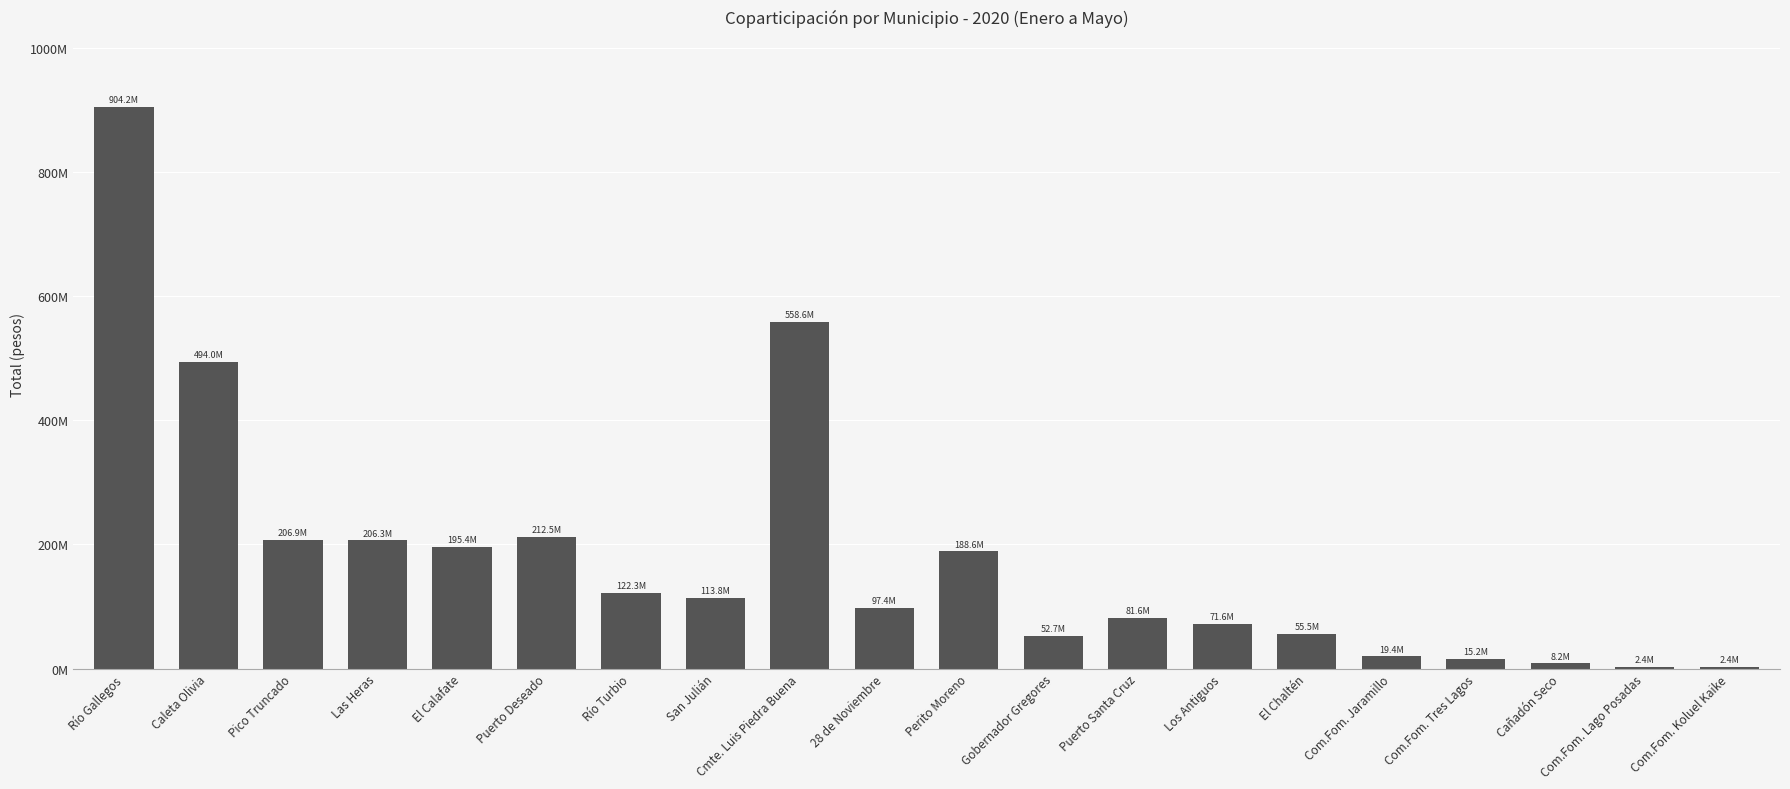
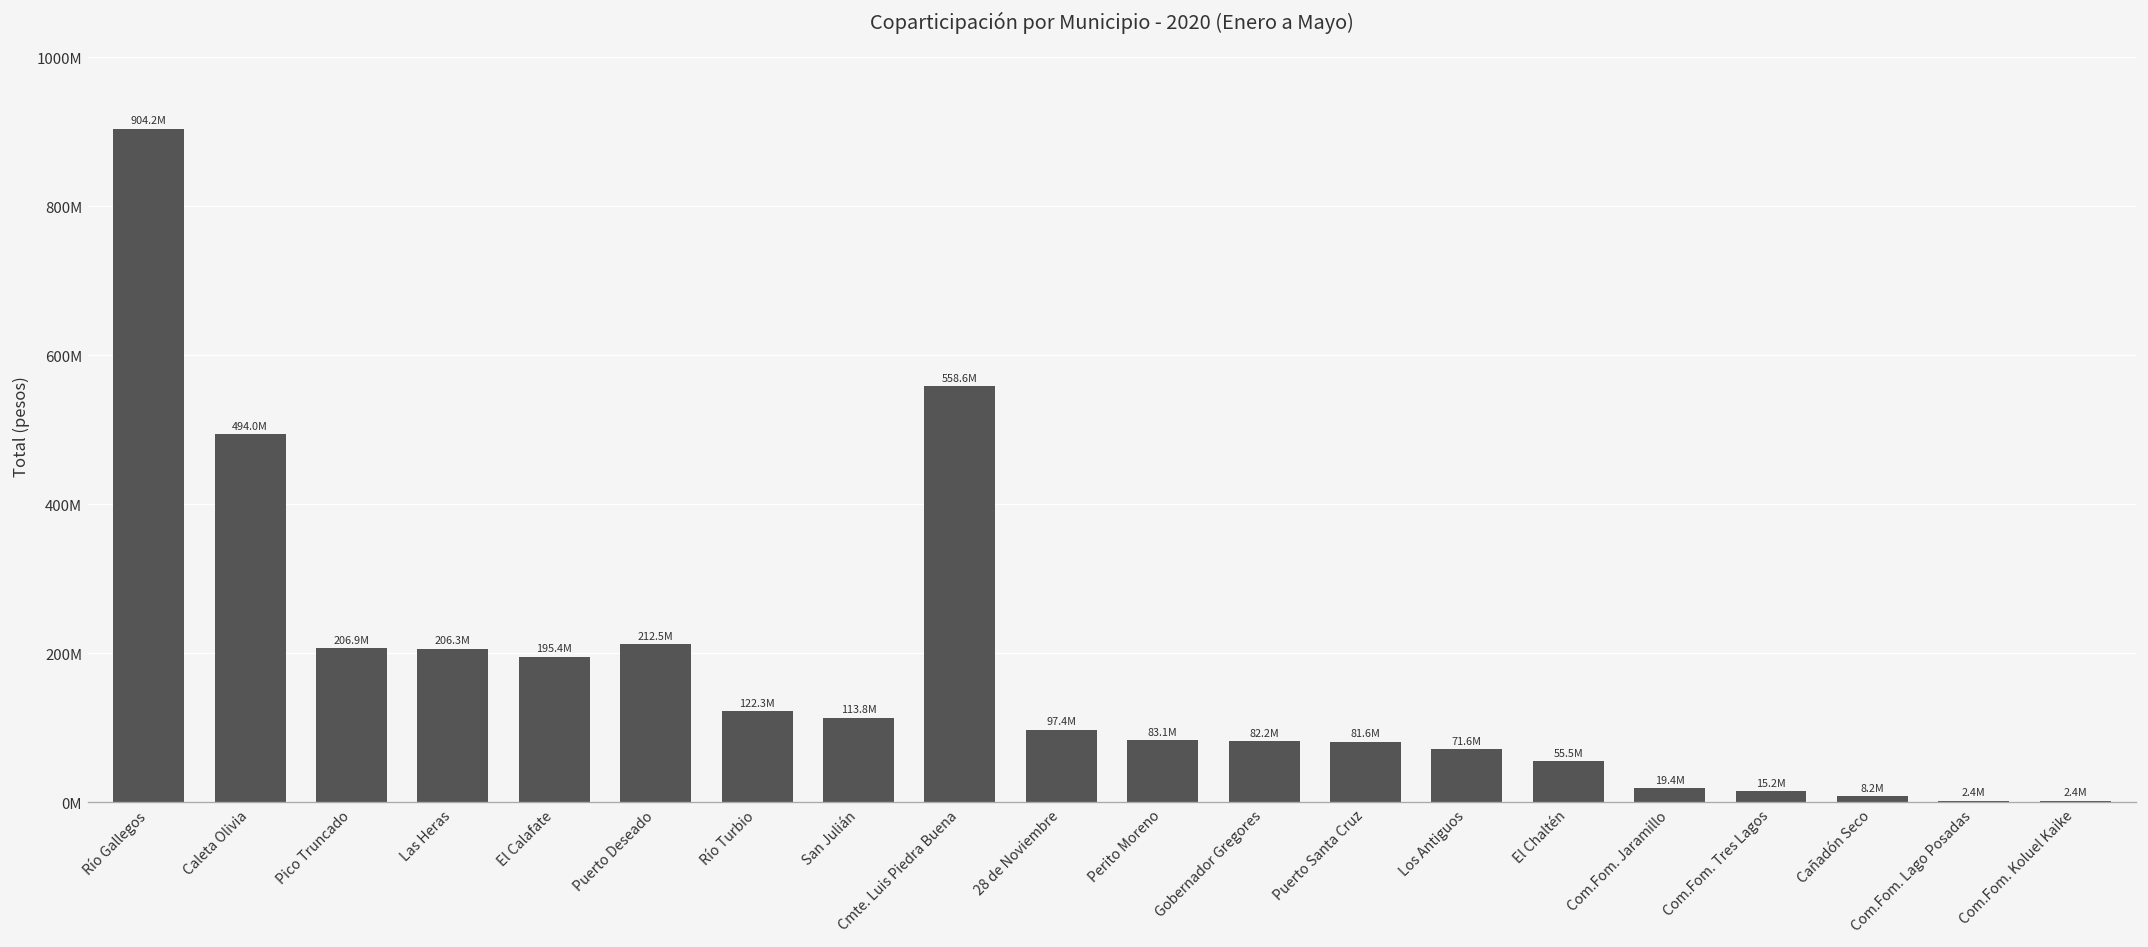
Perito Moreno: 188.6M -> 83.1M
Gobernador Gregores: 52.7M -> 82.2M
